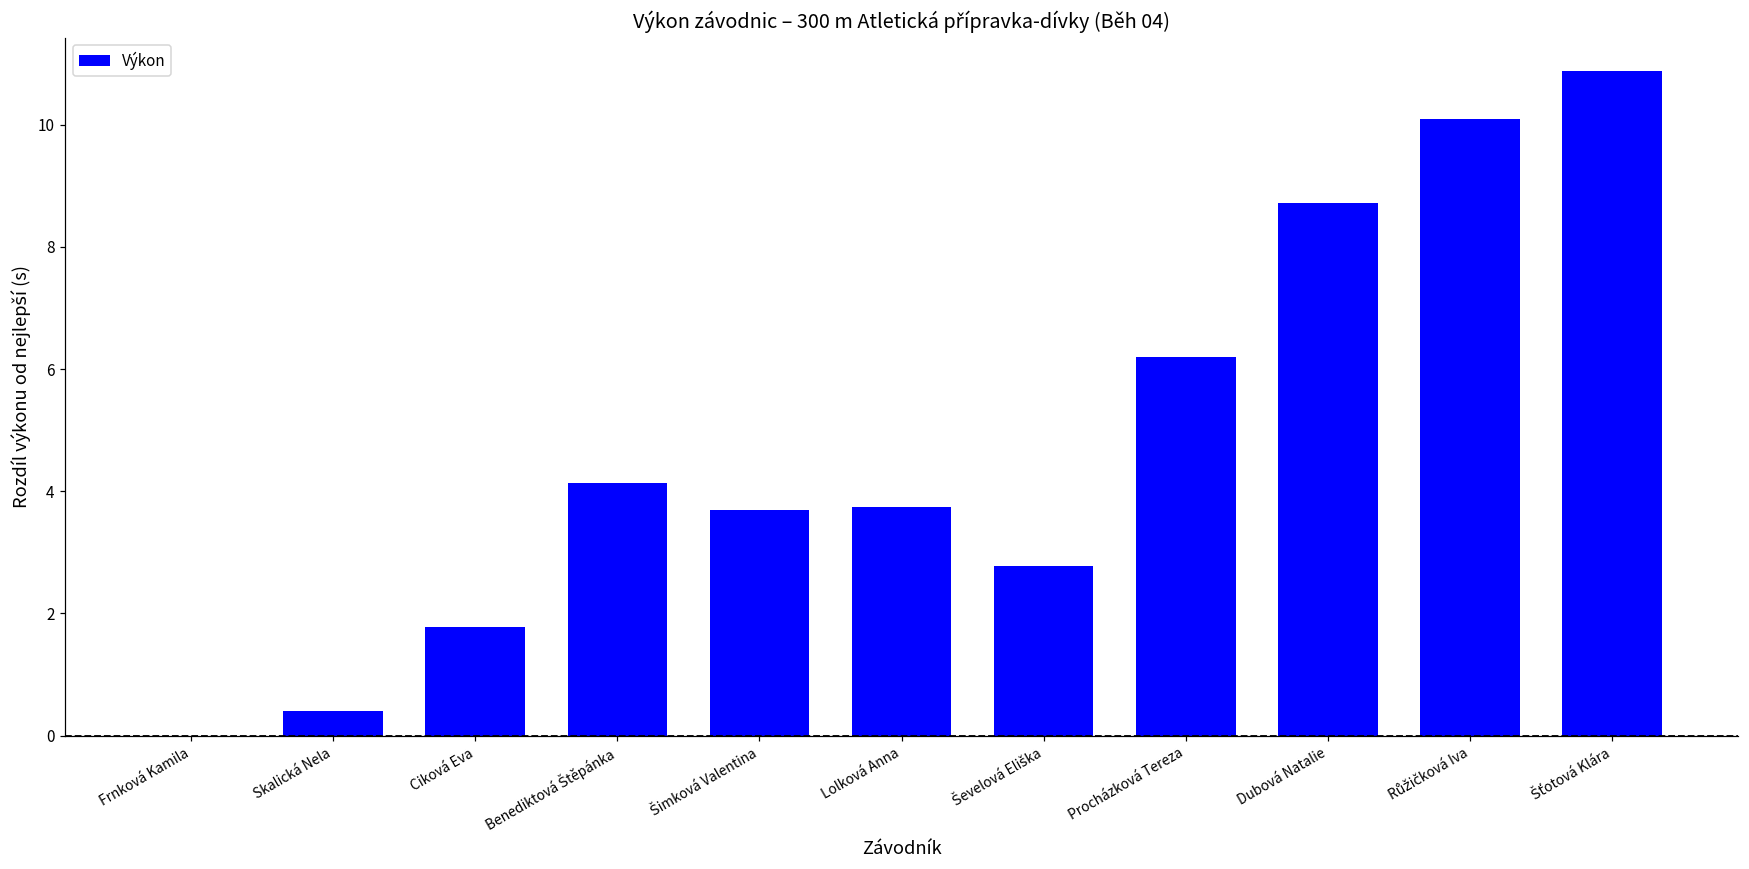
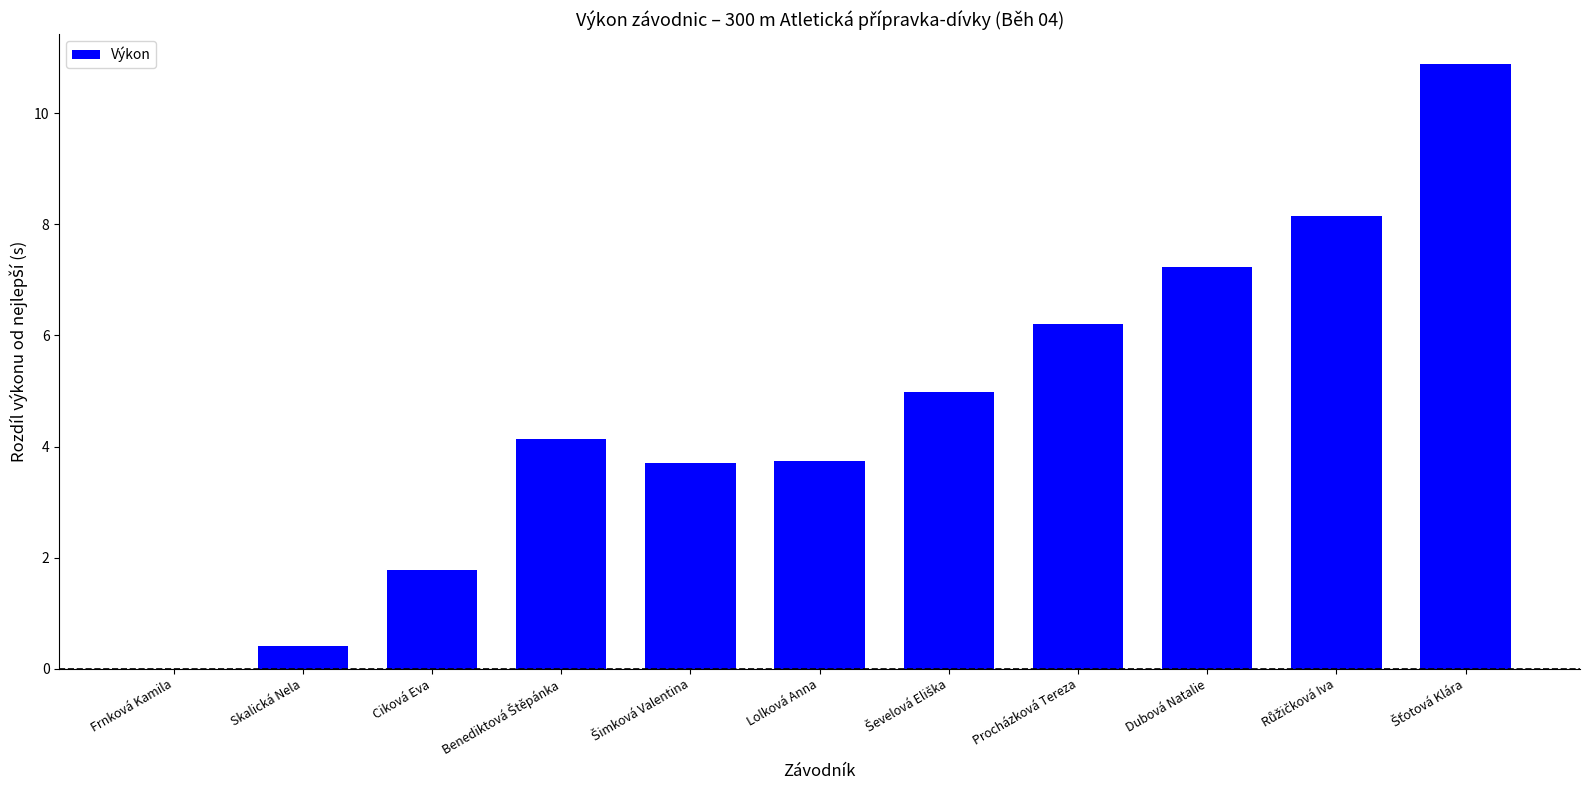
Ševelová Eliška: 2.8 -> 5.0
Dubová Natalie: 8.7 -> 7.2
Růžičková Iva: 10.1 -> 8.2
